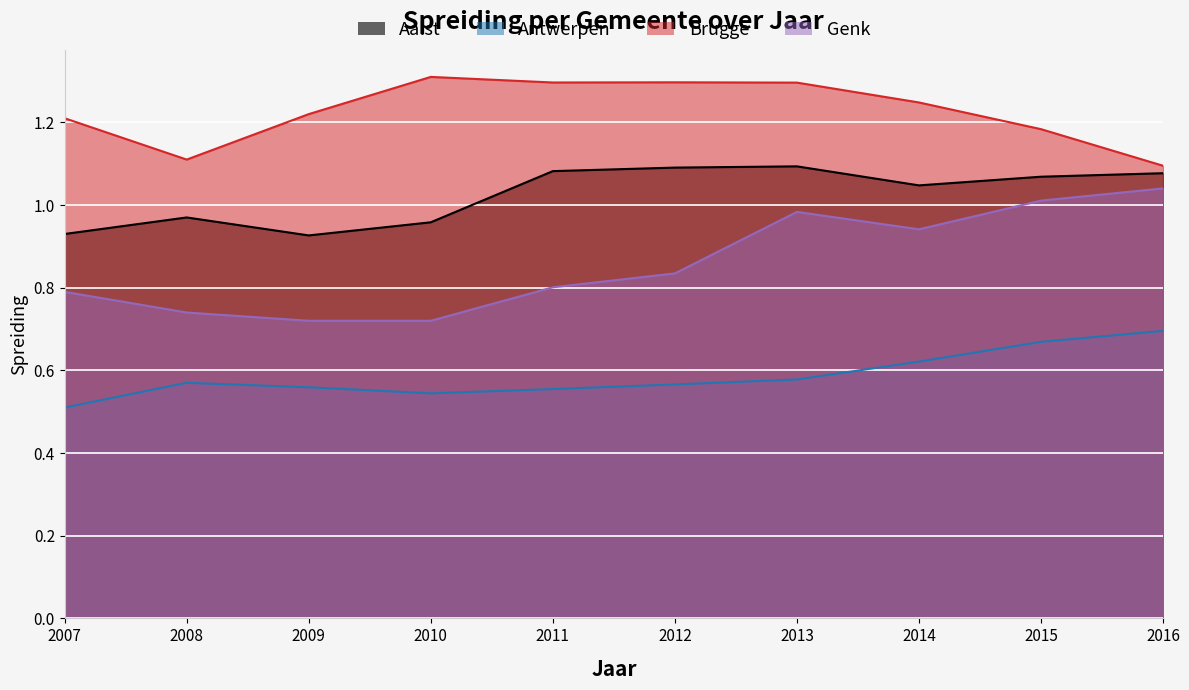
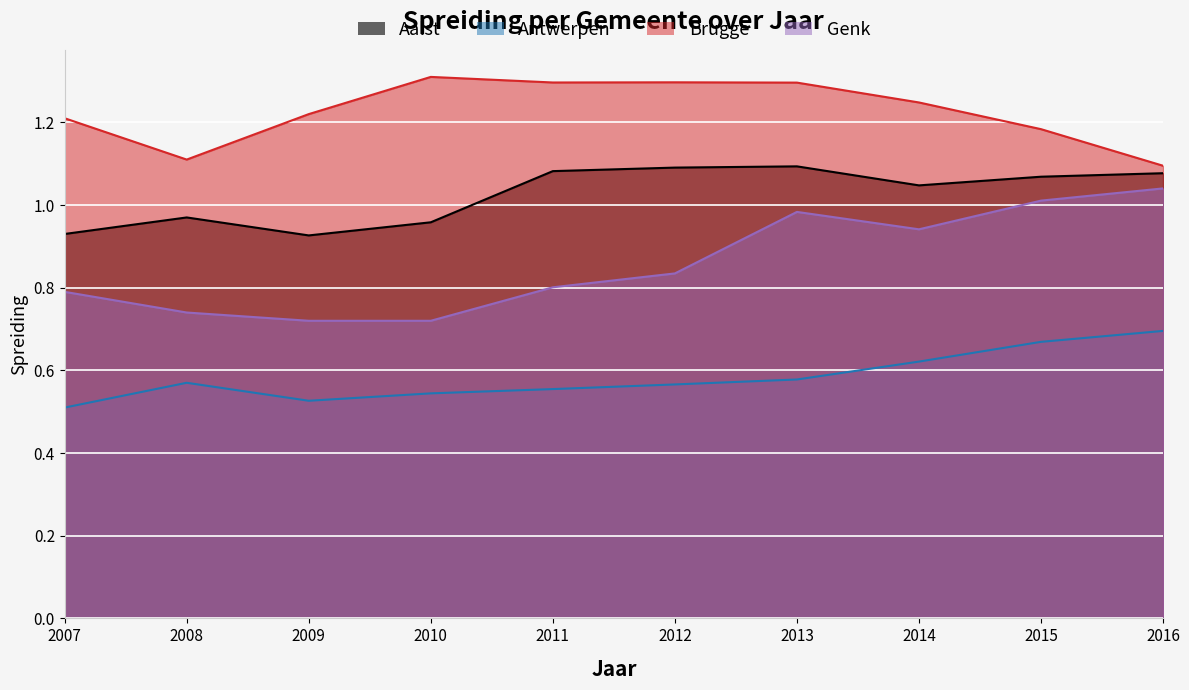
Antwerpen, 2009: 0.56 -> 0.53
